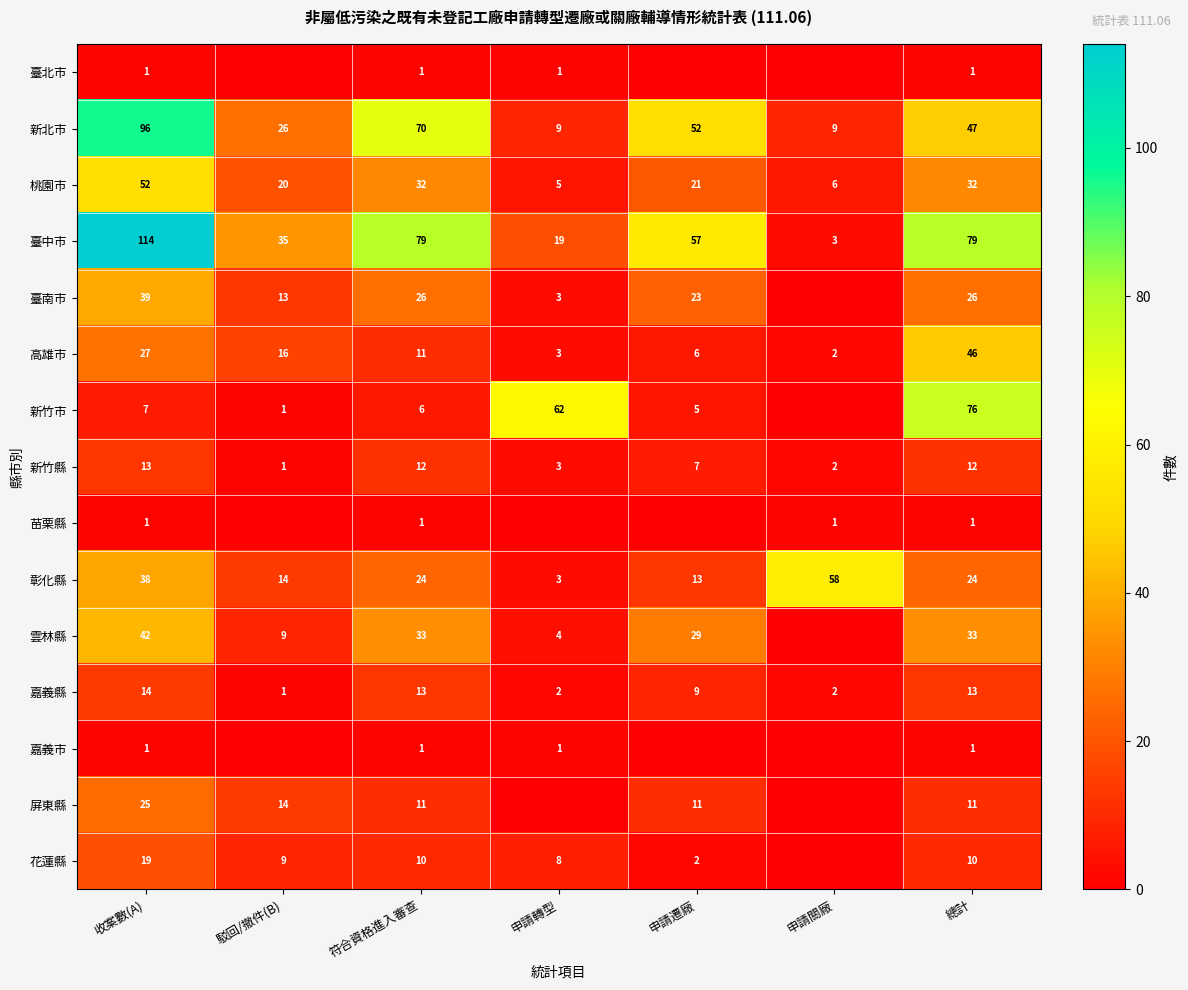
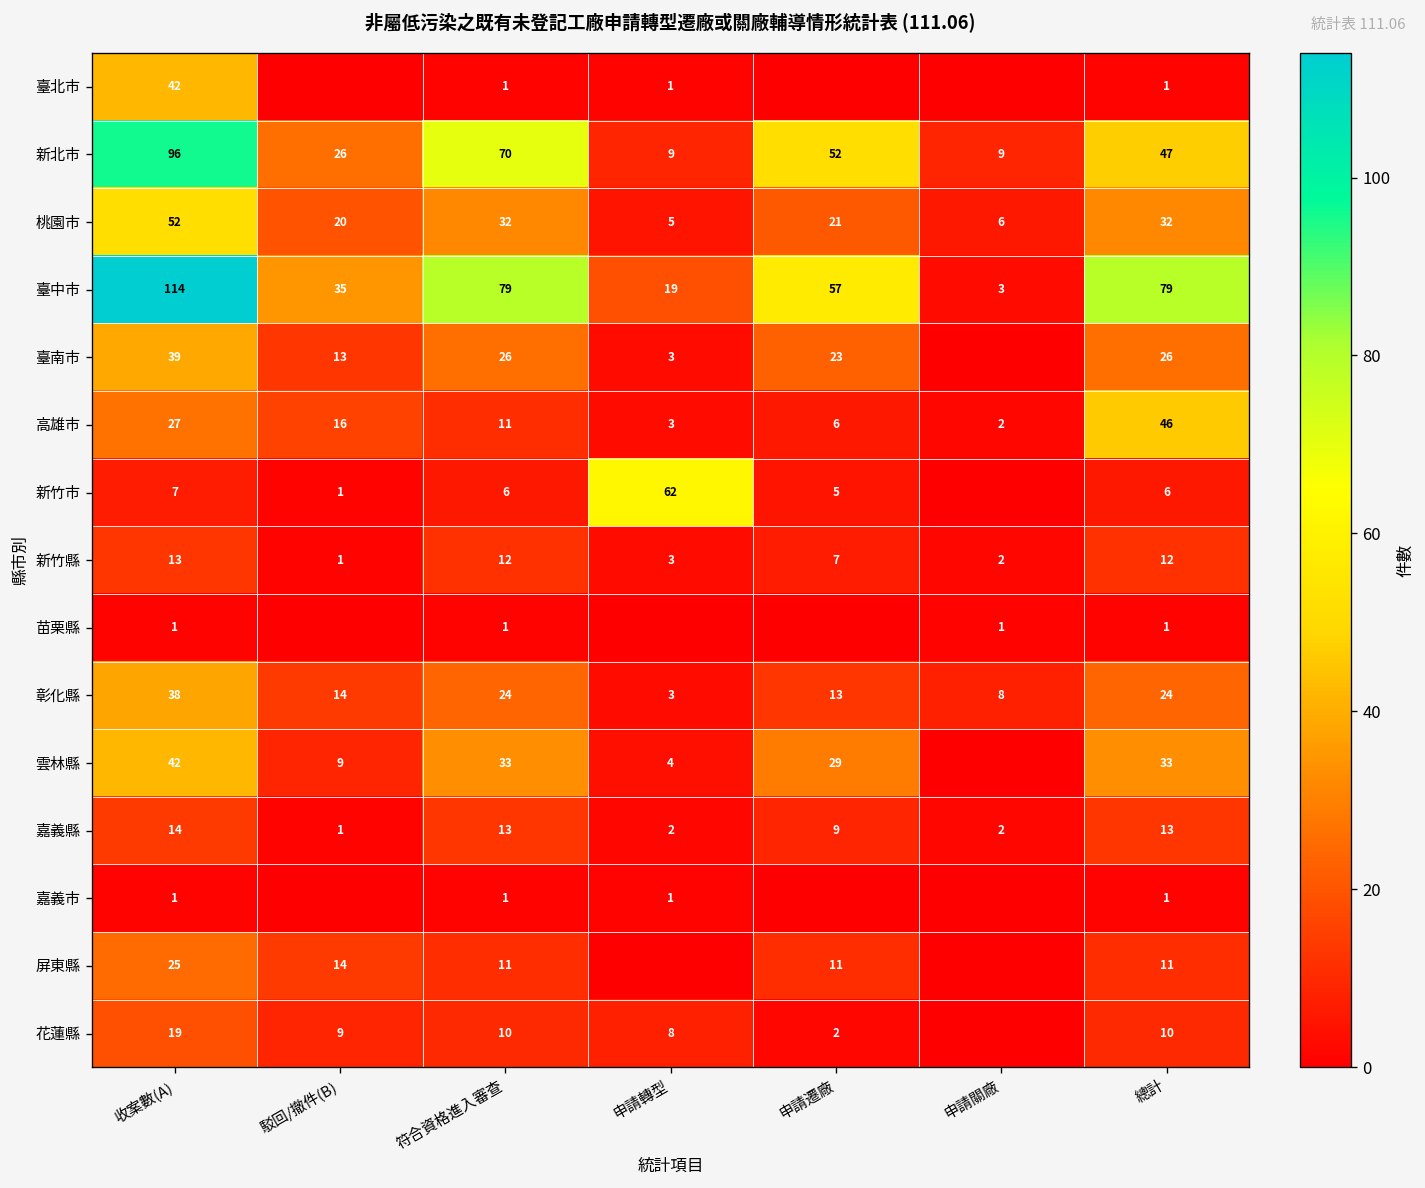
臺北市, 收案數(A): 1 -> 42
新竹市, 總計: 76 -> 6
彰化縣, 申請關廠: 58 -> 8
